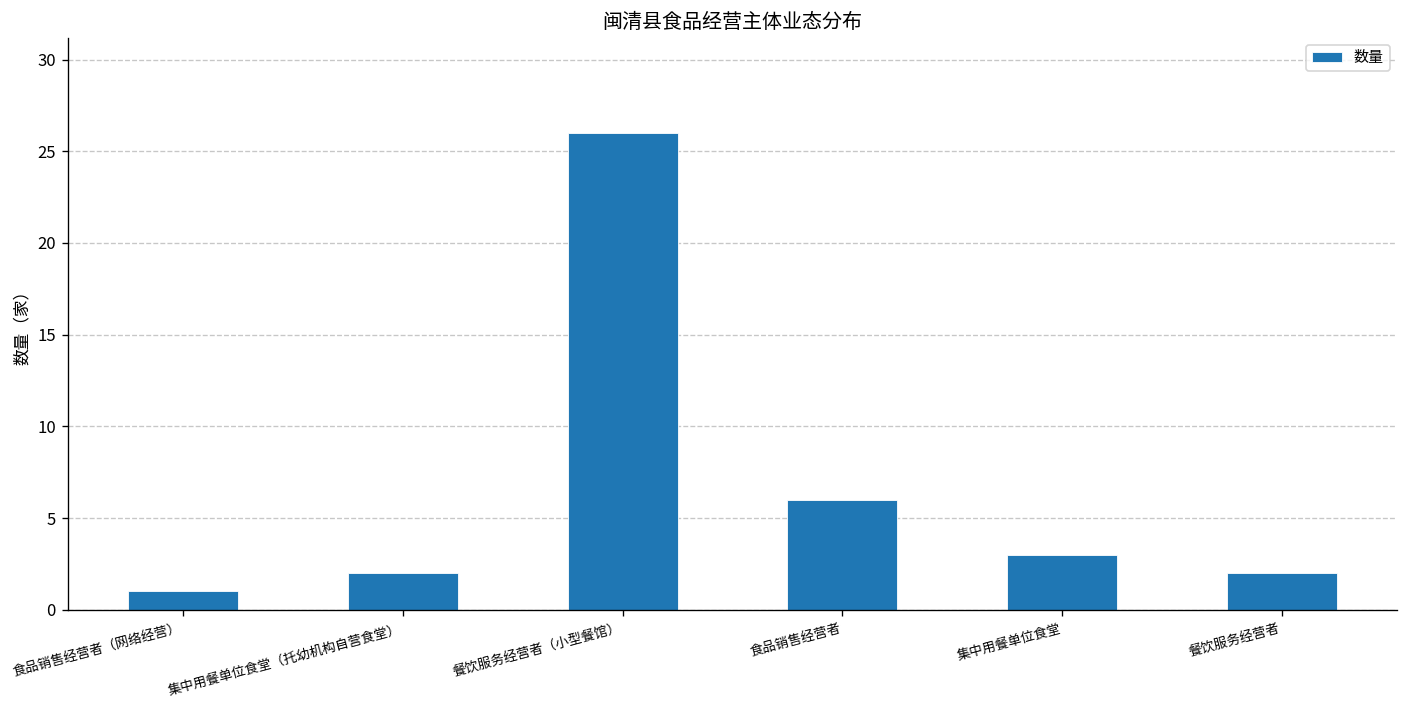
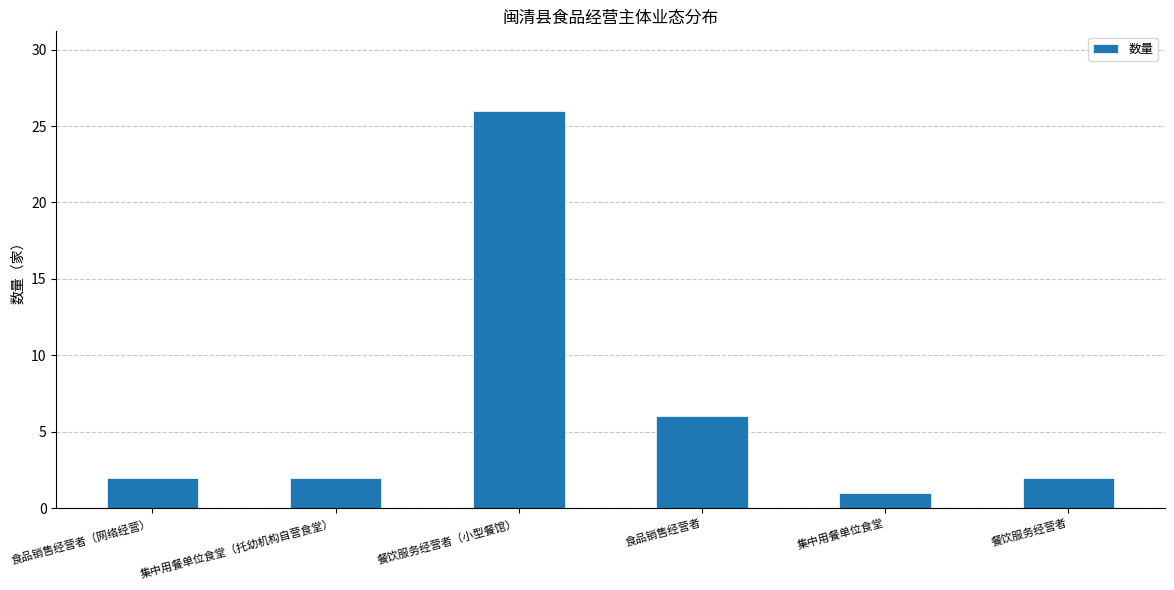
食品销售经营者（网络经营）: 1 -> 2
集中用餐单位食堂: 3 -> 1
